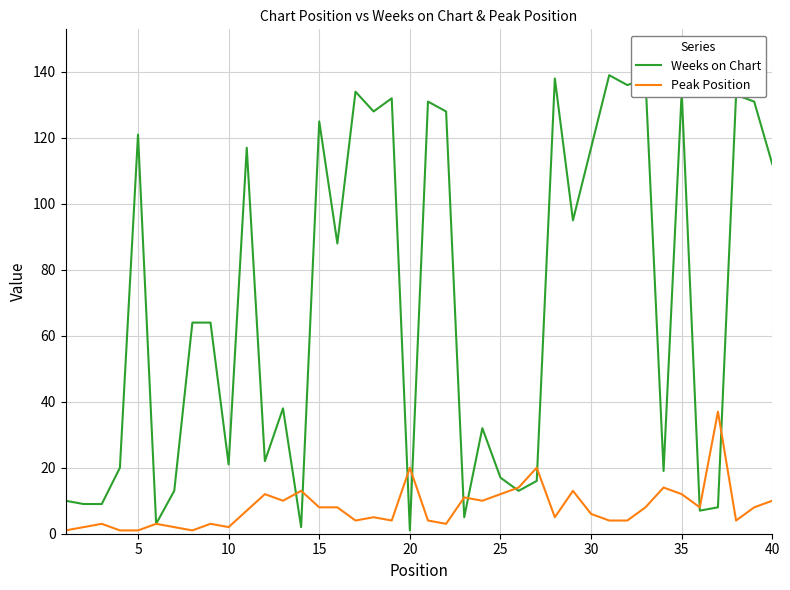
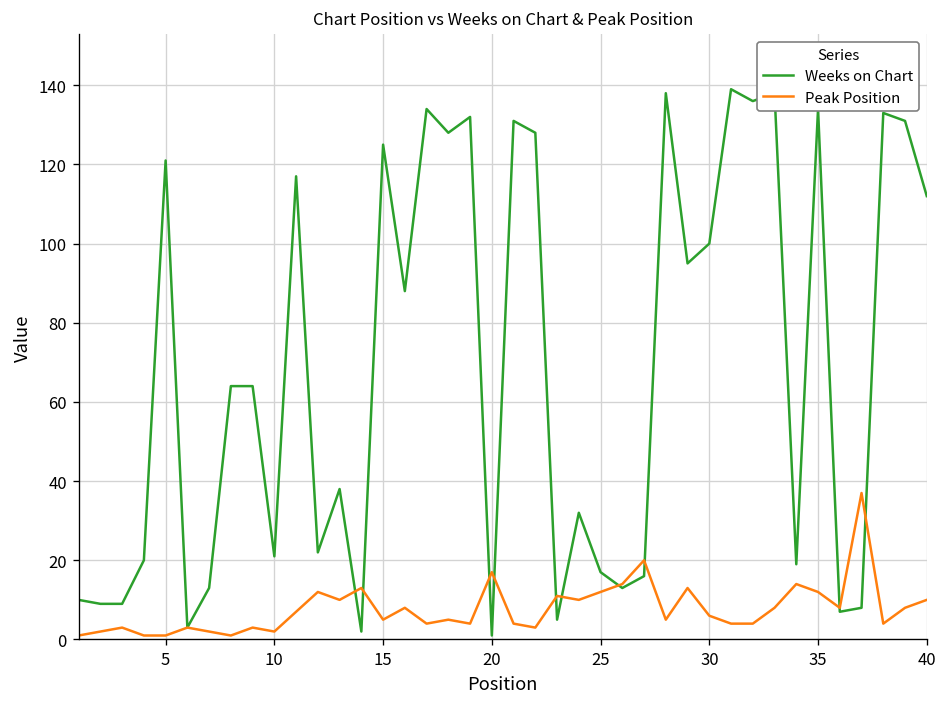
Peak Position, 15: 8 -> 5
Peak Position, 20: 20 -> 17
Weeks on Chart, 30: 117 -> 100
